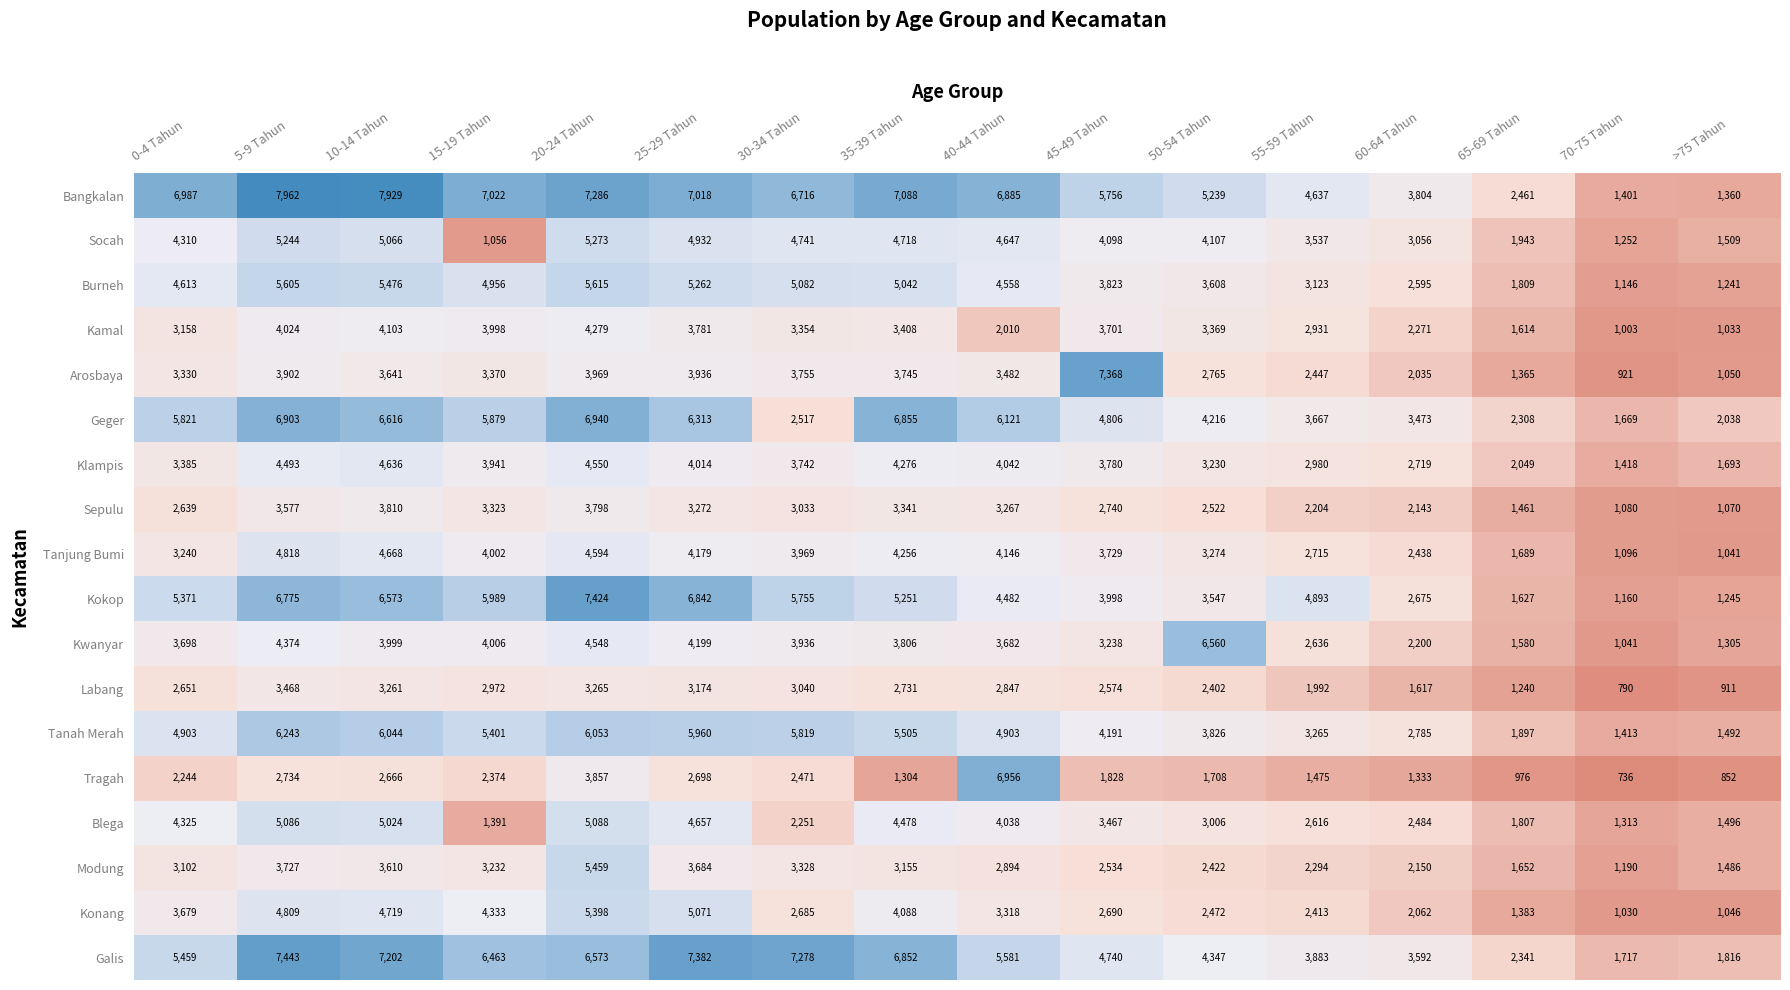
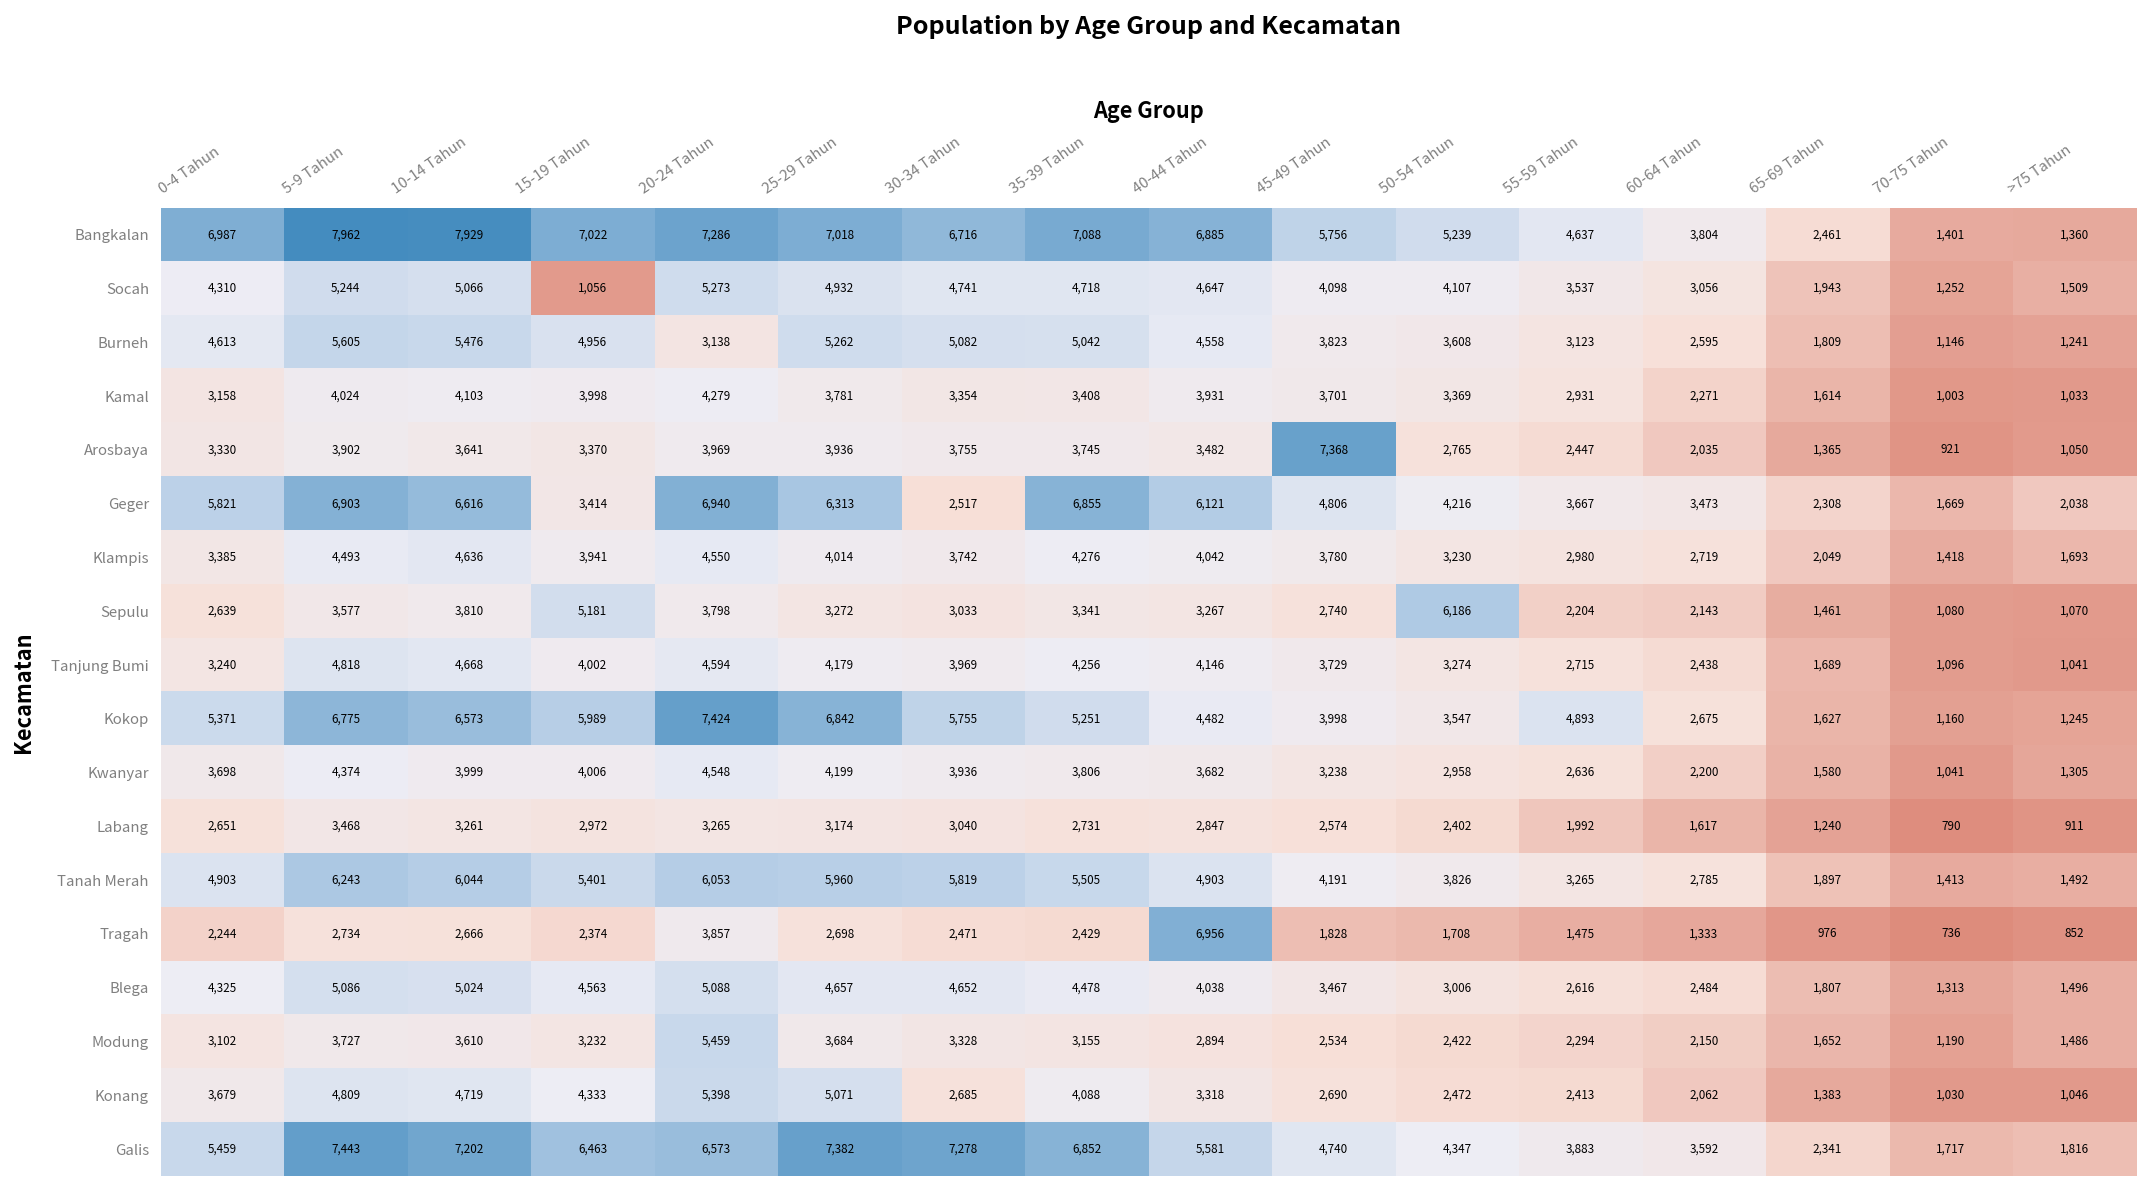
Burneh, 20-24 Tahun: 5,615 -> 3,138
Kamal, 40-44 Tahun: 2,010 -> 3,931
Geger, 15-19 Tahun: 5,879 -> 3,414
Sepulu, 15-19 Tahun: 3,323 -> 5,181
Sepulu, 50-54 Tahun: 2,522 -> 6,186
Kwanyar, 50-54 Tahun: 6,560 -> 2,958
Tragah, 35-39 Tahun: 1,304 -> 2,429
Blega, 15-19 Tahun: 1,391 -> 4,563
Blega, 30-34 Tahun: 2,251 -> 4,652
